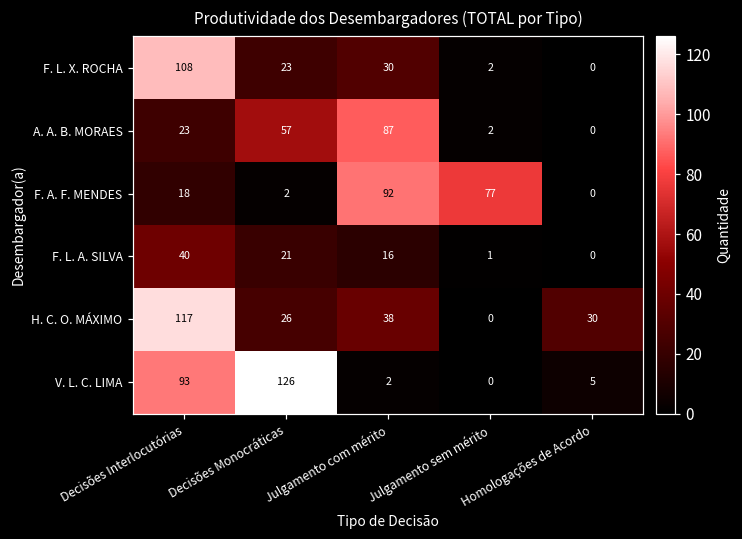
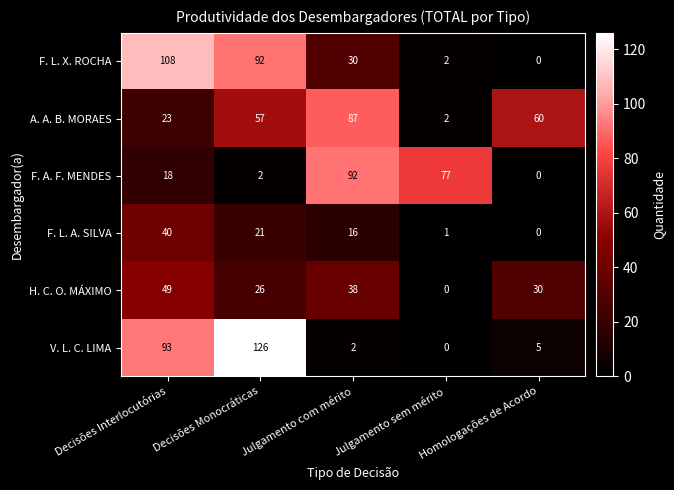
F. L. X. ROCHA, Decisões Monocráticas: 23 -> 92
A. A. B. MORAES, Homologações de Acordo: 0 -> 60
H. C. O. MÁXIMO, Decisões Interlocutórias: 117 -> 49
